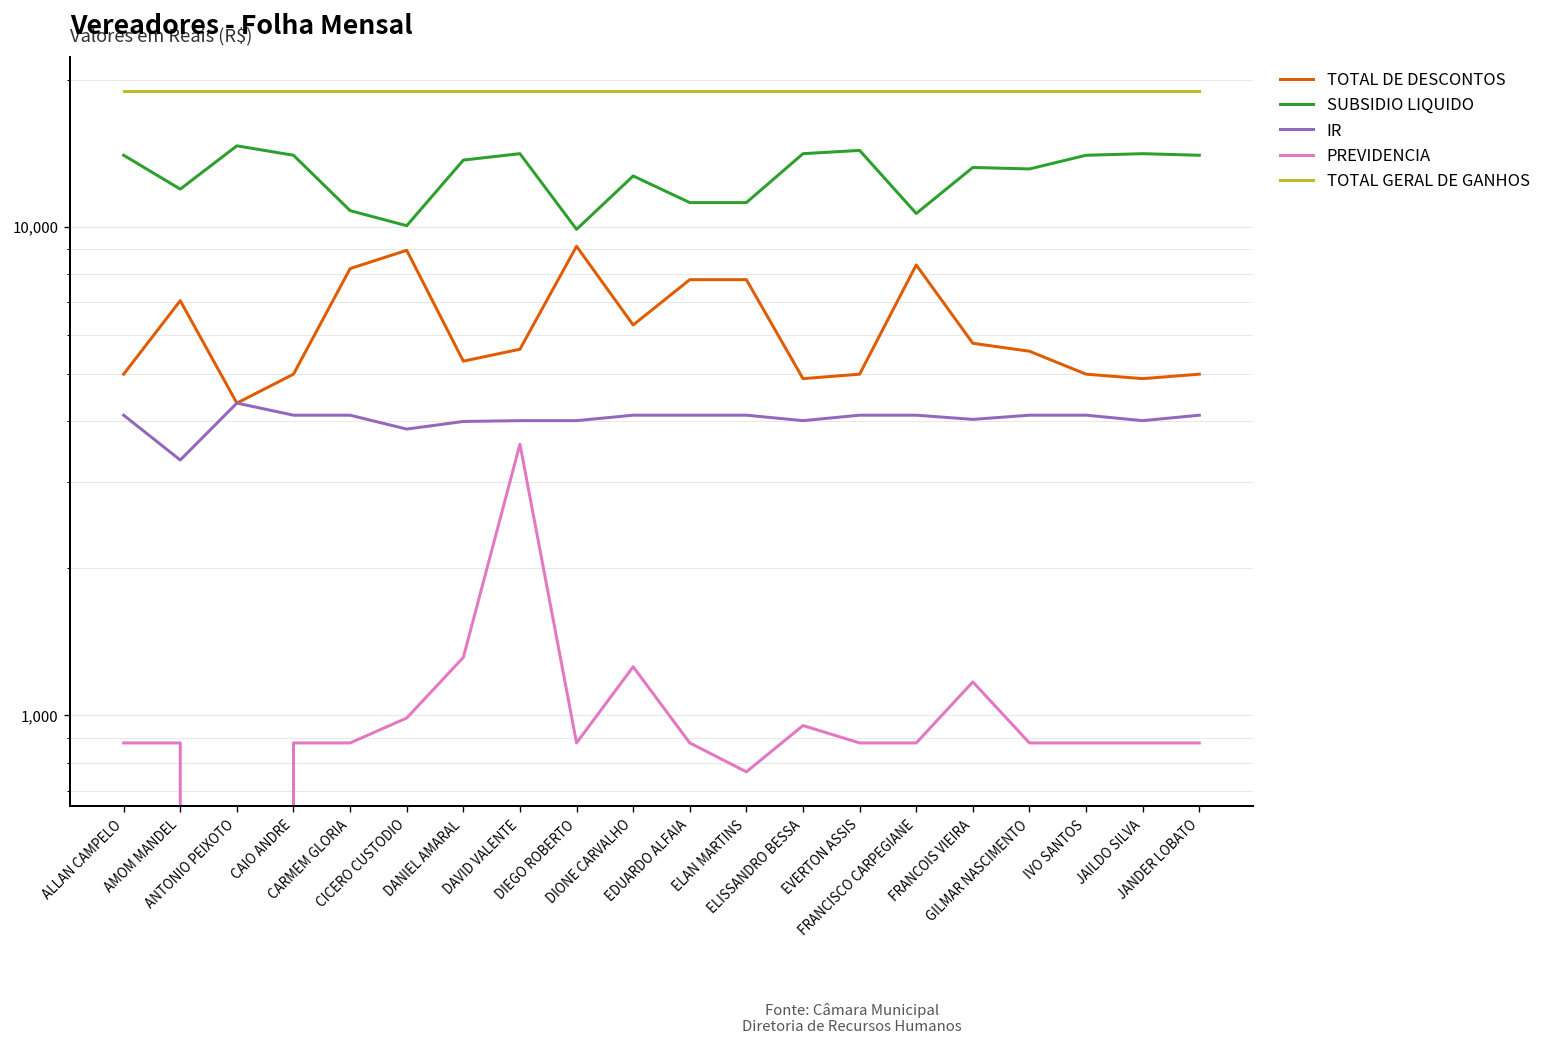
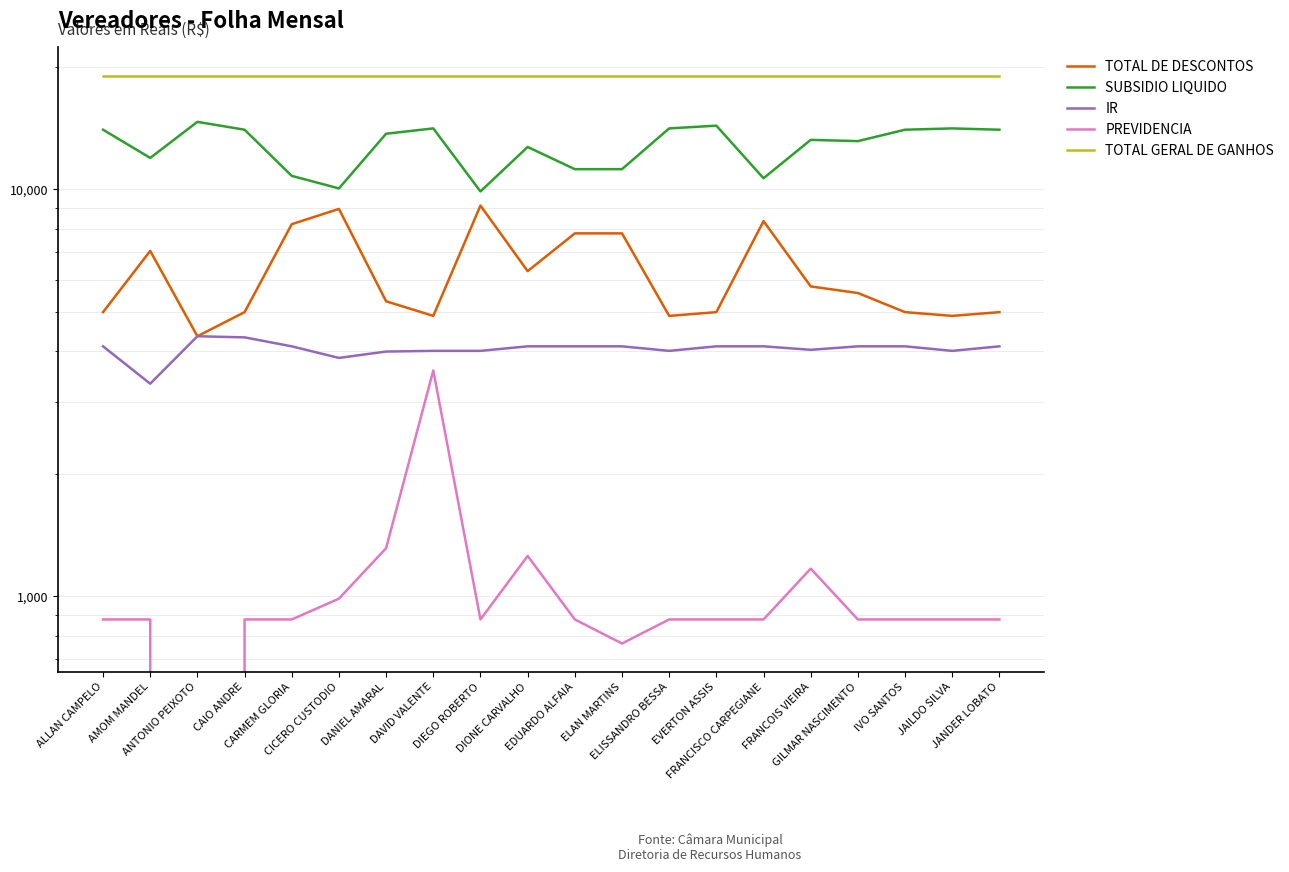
IR, CAIO ANDRE: 4,100 -> 4,300
TOTAL DE DESCONTOS, DAVID VALENTE: 5,600 -> 4,900
PREVIDENCIA, ELISSANDRO BESSA: 950 -> 880
